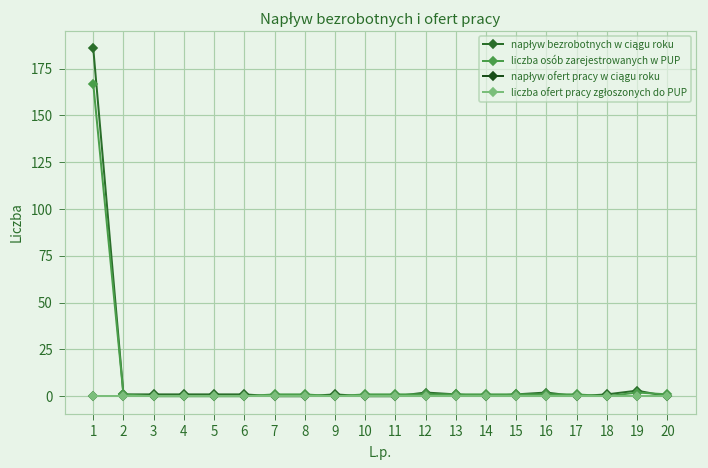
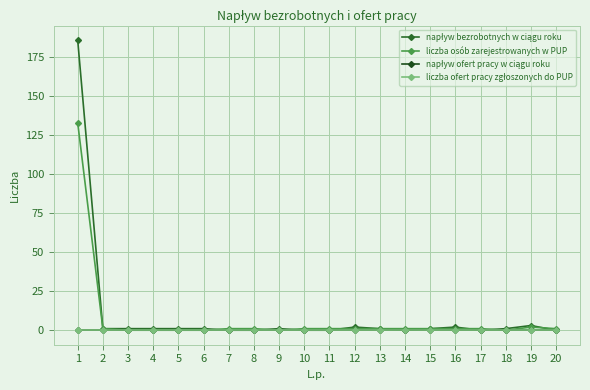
liczba osób zarejestrowanych w PUP, 1: 167 -> 133
